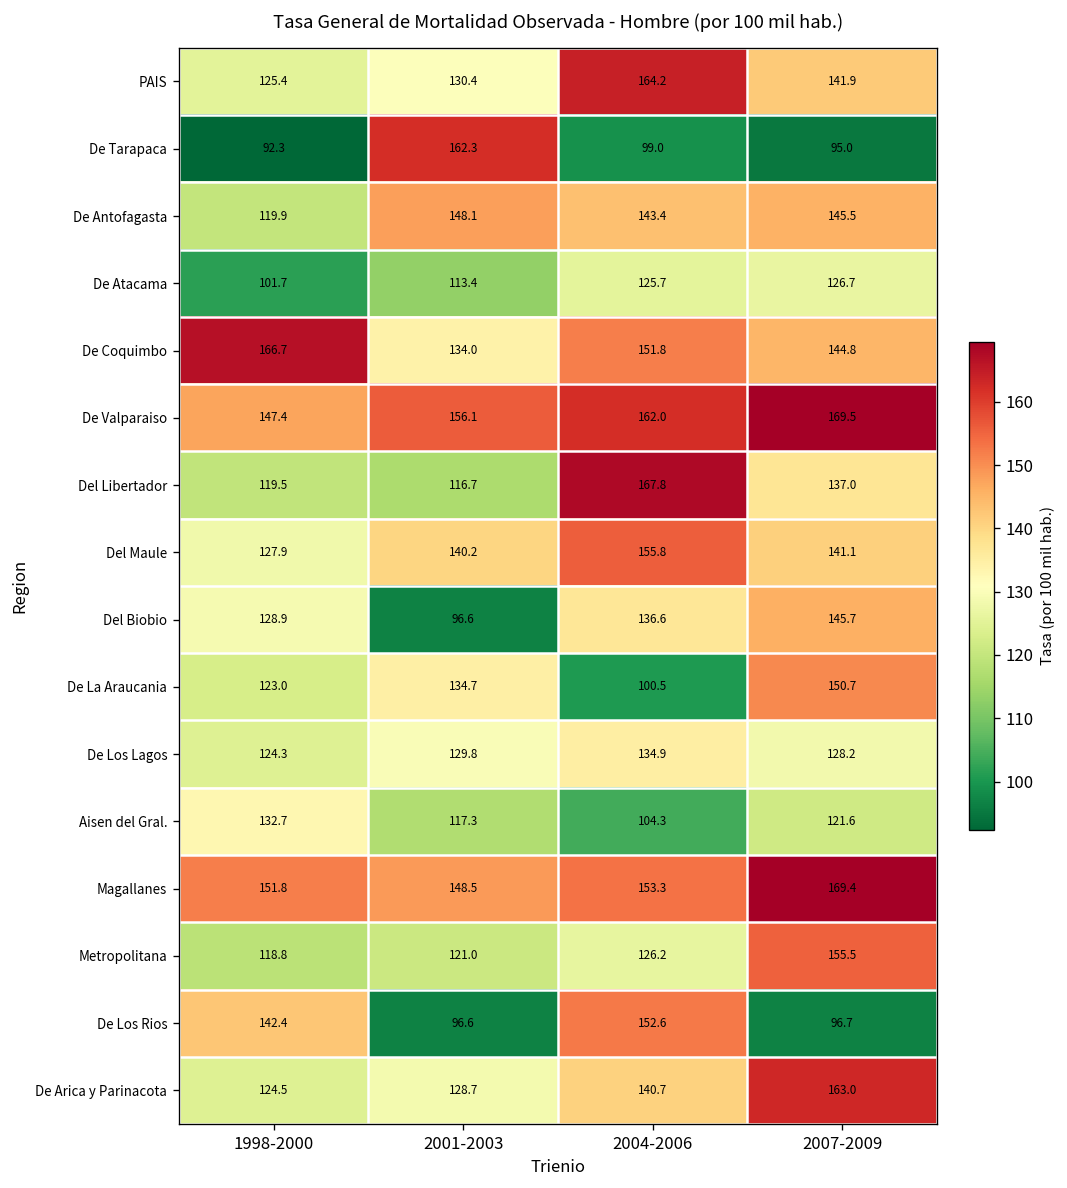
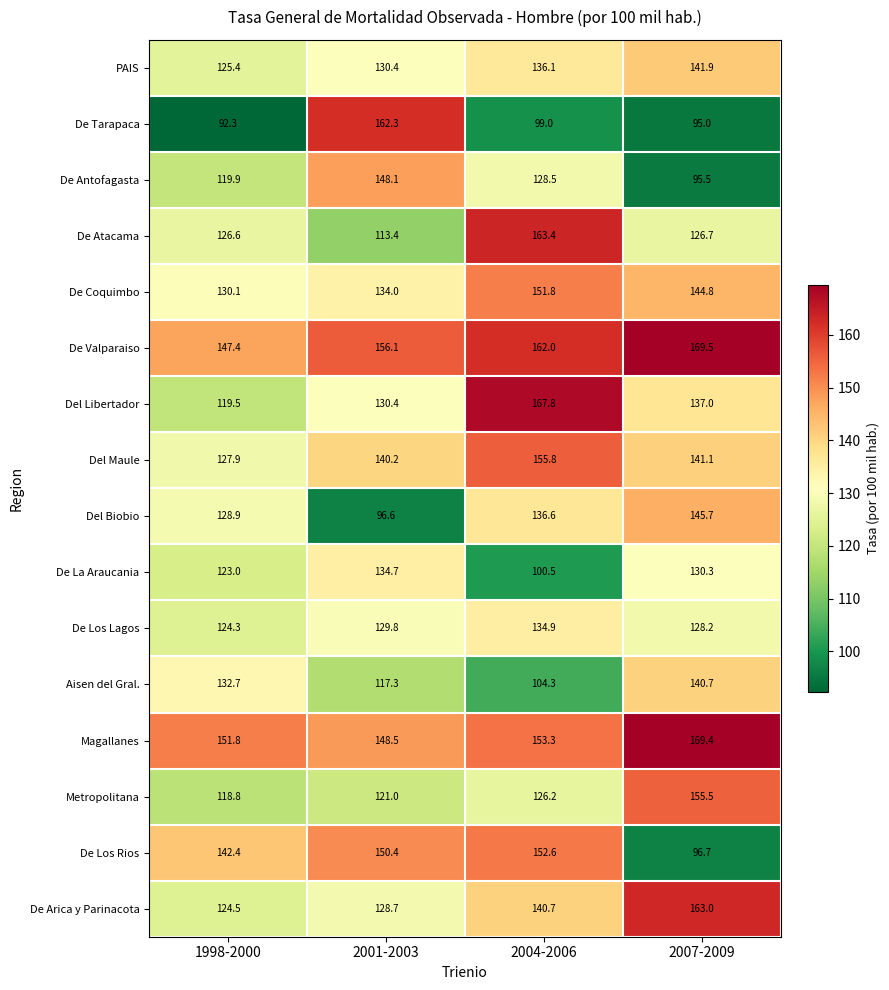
PAIS, 2004-2006: 164.2 -> 136.1
De Antofagasta, 2004-2006: 143.4 -> 128.5
De Antofagasta, 2007-2009: 145.5 -> 95.5
De Atacama, 1998-2000: 101.7 -> 126.6
De Atacama, 2004-2006: 125.7 -> 163.4
De Coquimbo, 1998-2000: 166.7 -> 130.1
Del Libertador, 2001-2003: 116.7 -> 130.4
De La Araucania, 2007-2009: 150.7 -> 130.3
Aisen del Gral., 2007-2009: 121.6 -> 140.7
De Los Rios, 2001-2003: 96.6 -> 150.4
